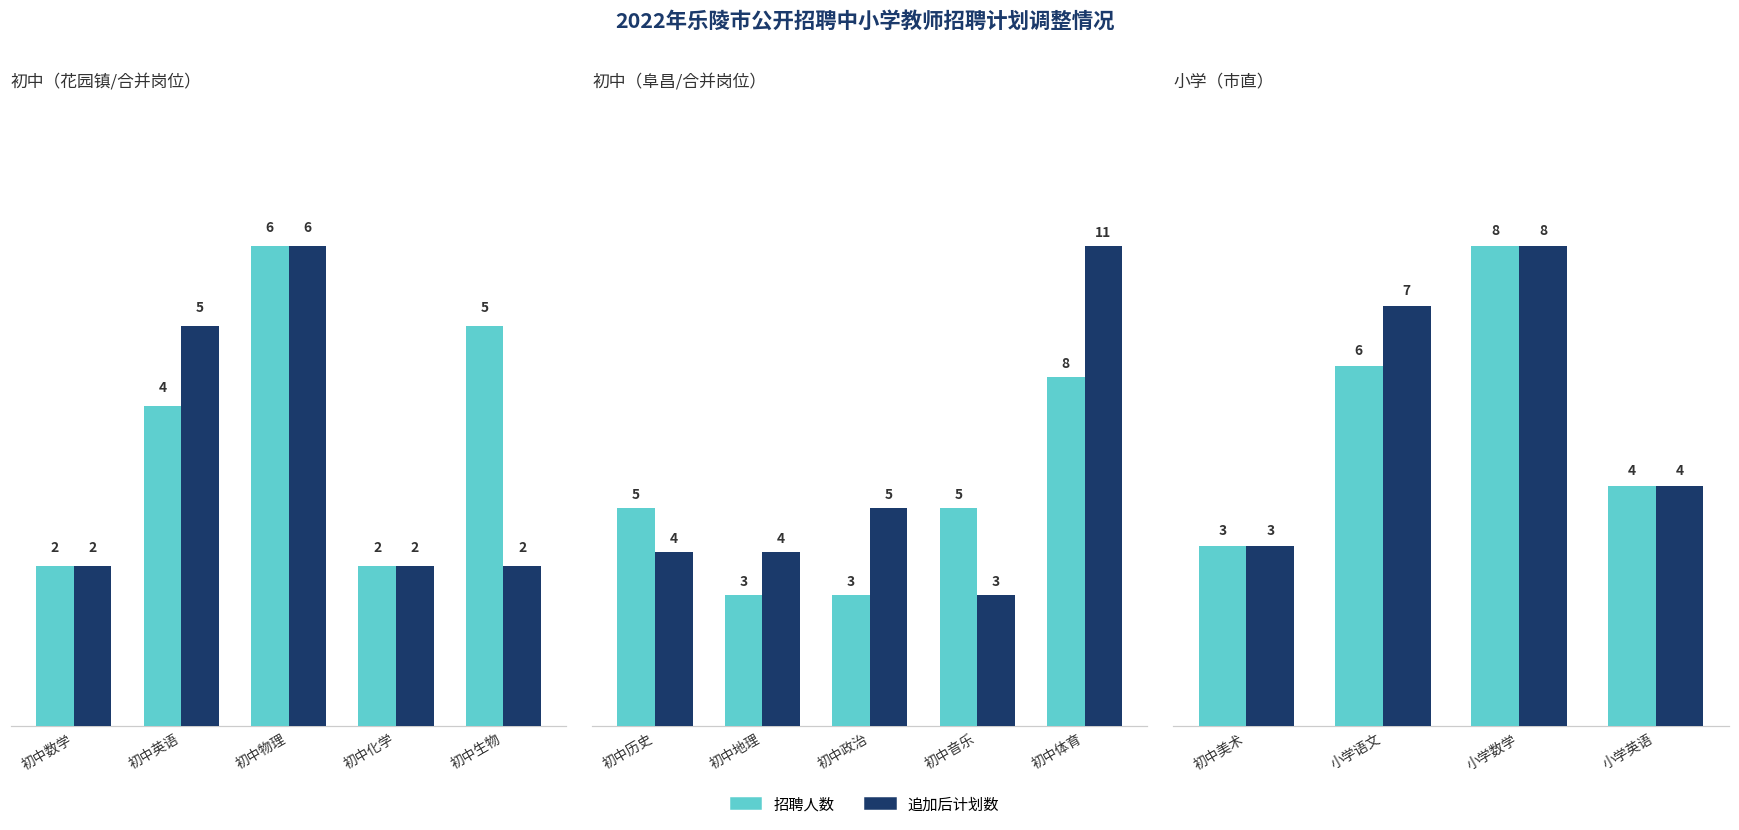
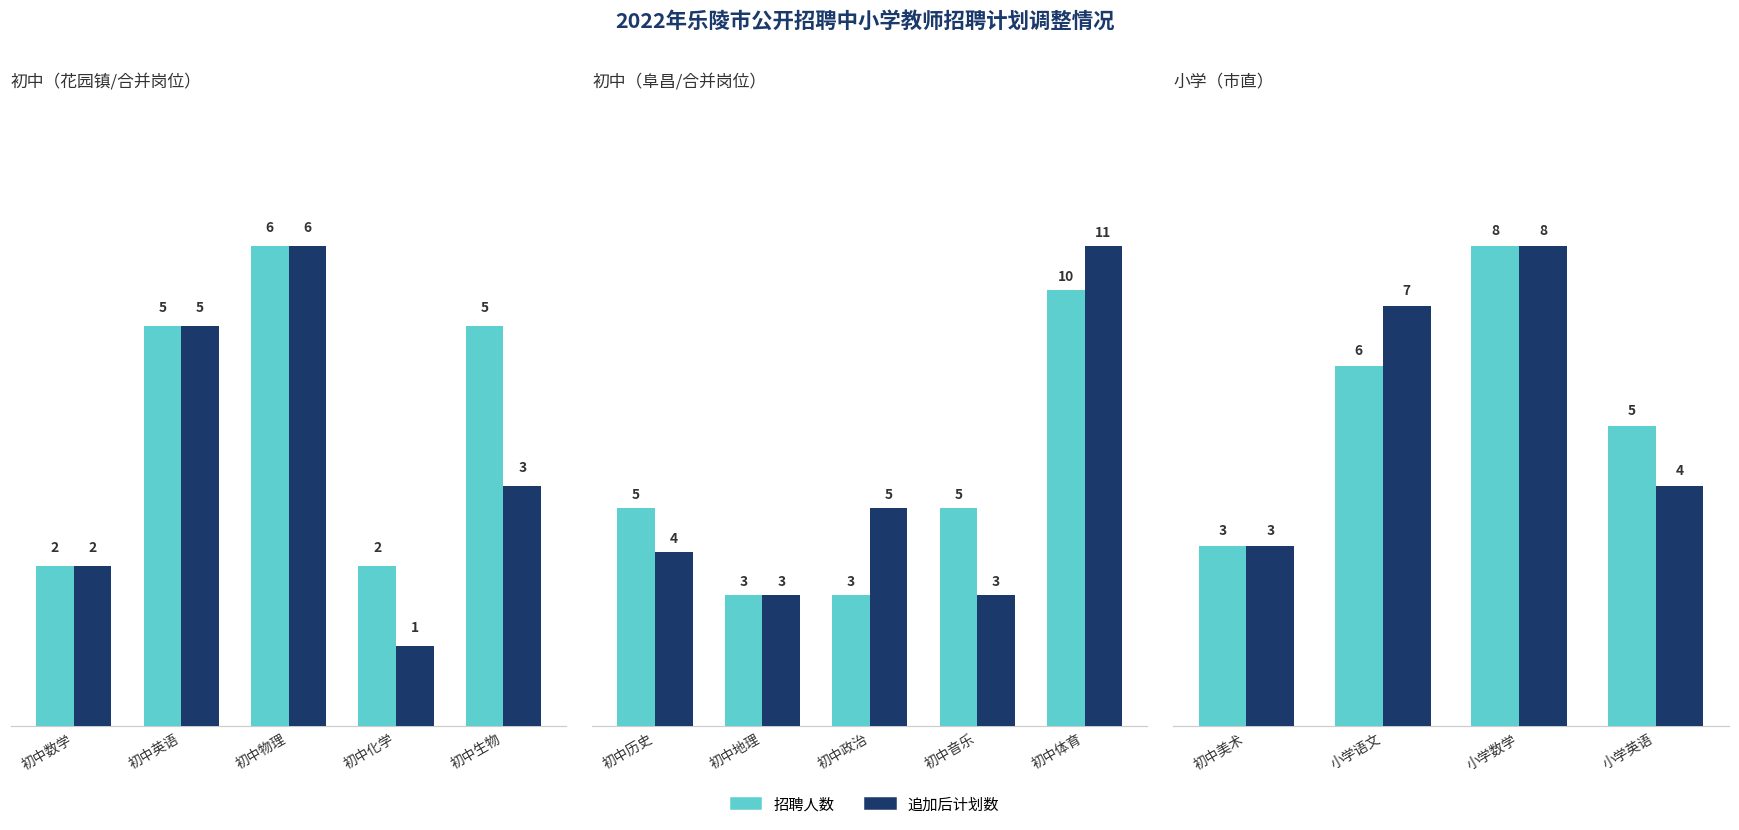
初中（花园镇/合并岗位）, 招聘人数, 初中英语: 4 -> 5
初中（花园镇/合并岗位）, 追加后计划数, 初中化学: 2 -> 1
初中（花园镇/合并岗位）, 追加后计划数, 初中生物: 2 -> 3
初中（阜昌/合并岗位）, 追加后计划数, 初中地理: 4 -> 3
初中（阜昌/合并岗位）, 招聘人数, 初中体育: 8 -> 10
小学（市直）, 招聘人数, 小学英语: 4 -> 5
